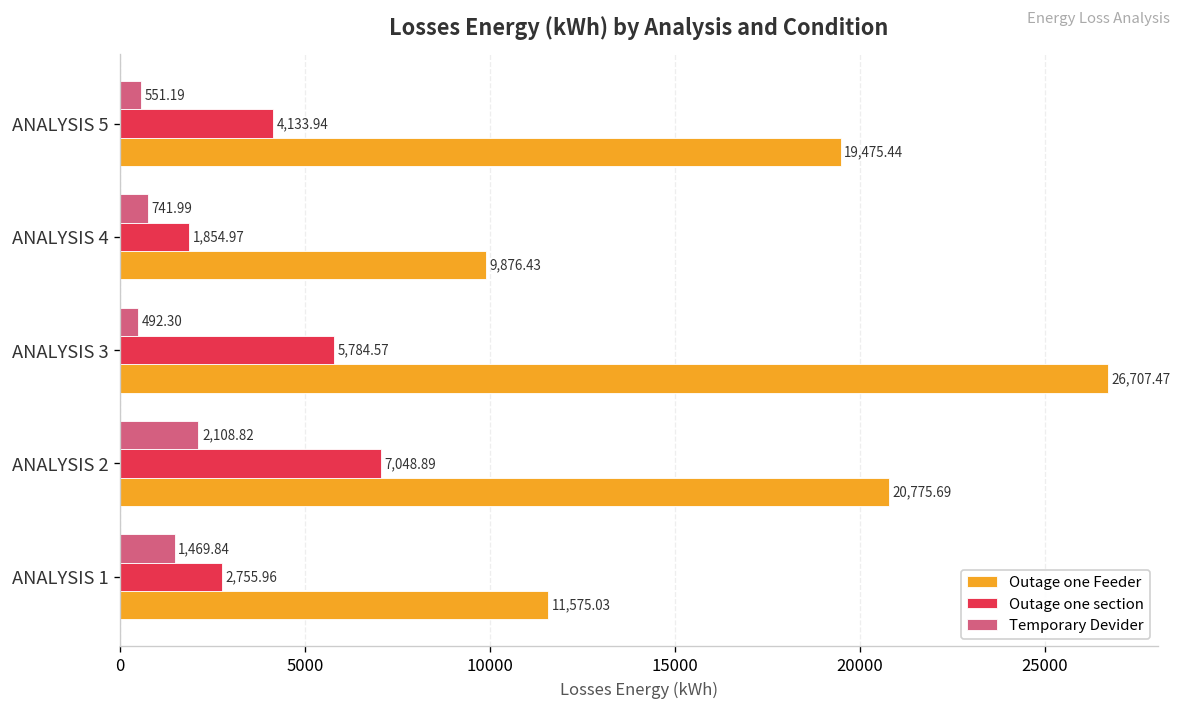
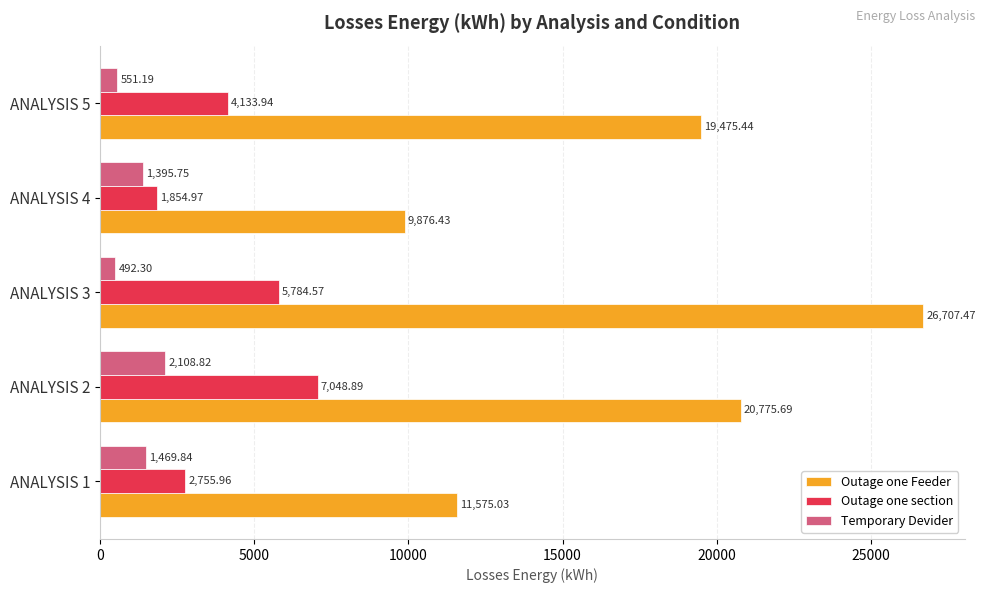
Temporary Devider, ANALYSIS 4: 741.99 -> 1,395.75
